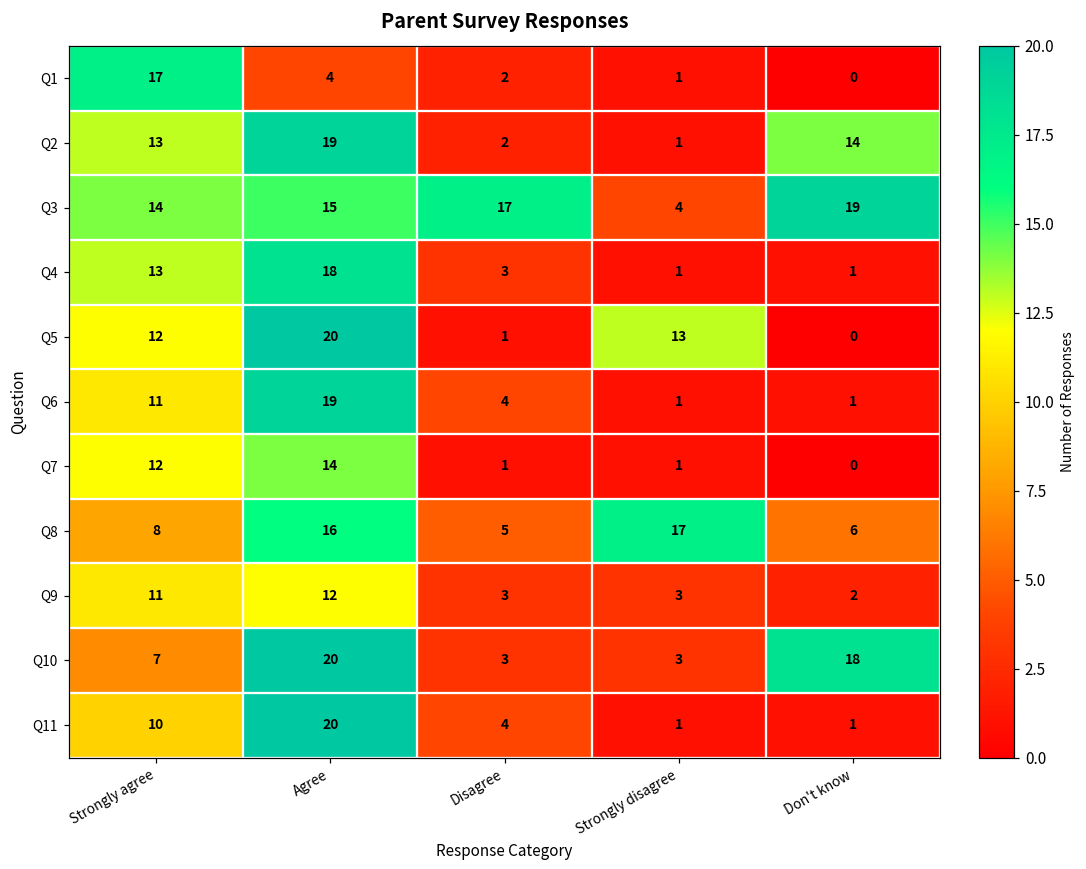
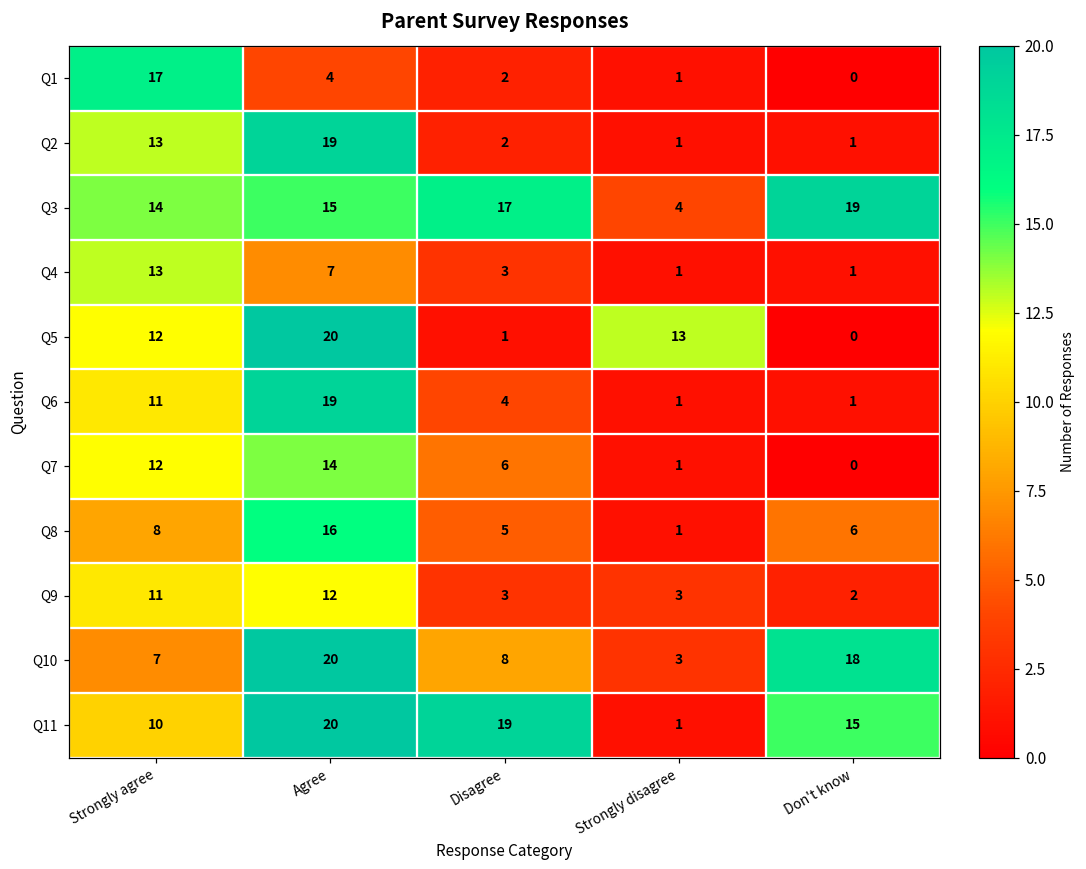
Q2, Don't know: 14 -> 1
Q4, Agree: 18 -> 7
Q7, Disagree: 1 -> 6
Q8, Strongly disagree: 17 -> 1
Q10, Disagree: 3 -> 8
Q11, Disagree: 4 -> 19
Q11, Don't know: 1 -> 15
